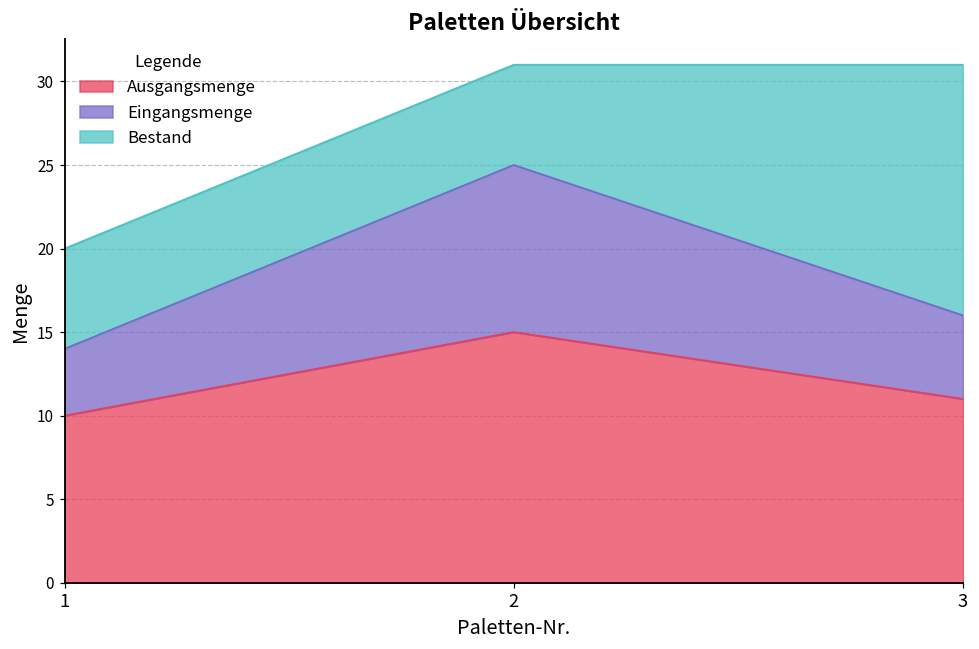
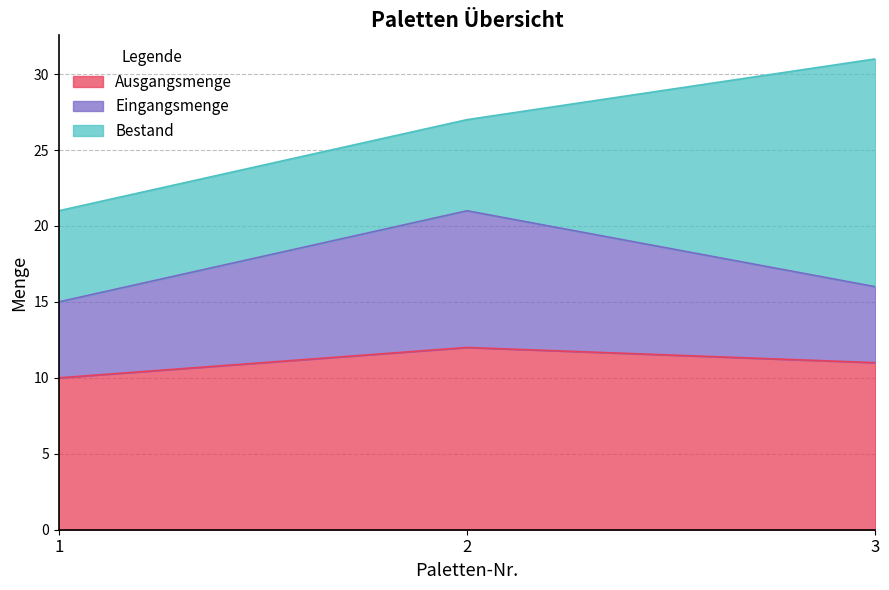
Eingangsmenge, 1: 4 -> 5
Ausgangsmenge, 2: 15 -> 12
Eingangsmenge, 2: 10 -> 9
